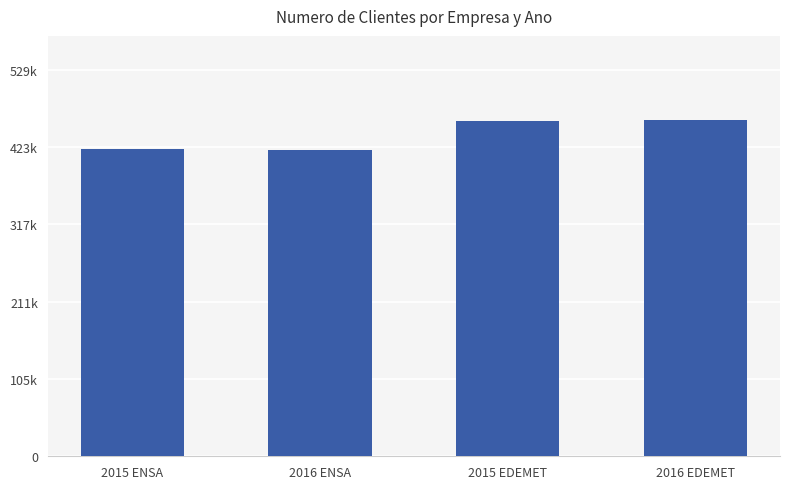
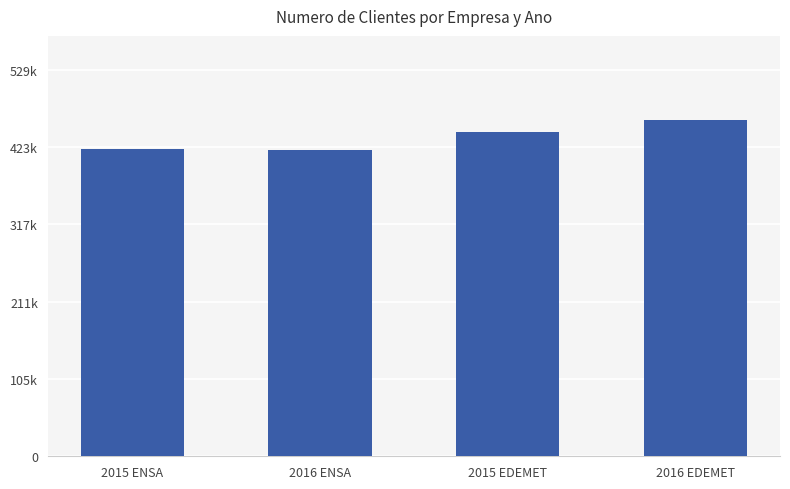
2015 EDEMET: 460000 -> 440000
